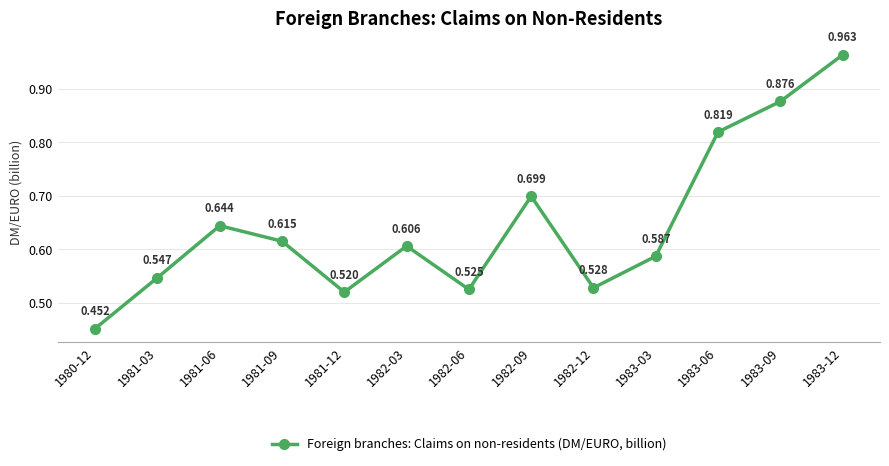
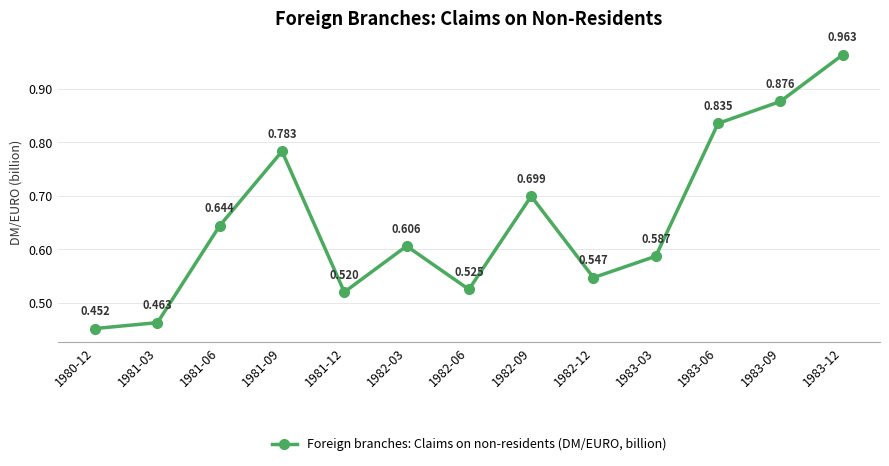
1981-03: 0.547 -> 0.463
1981-09: 0.615 -> 0.783
1982-12: 0.528 -> 0.547
1983-06: 0.819 -> 0.835
